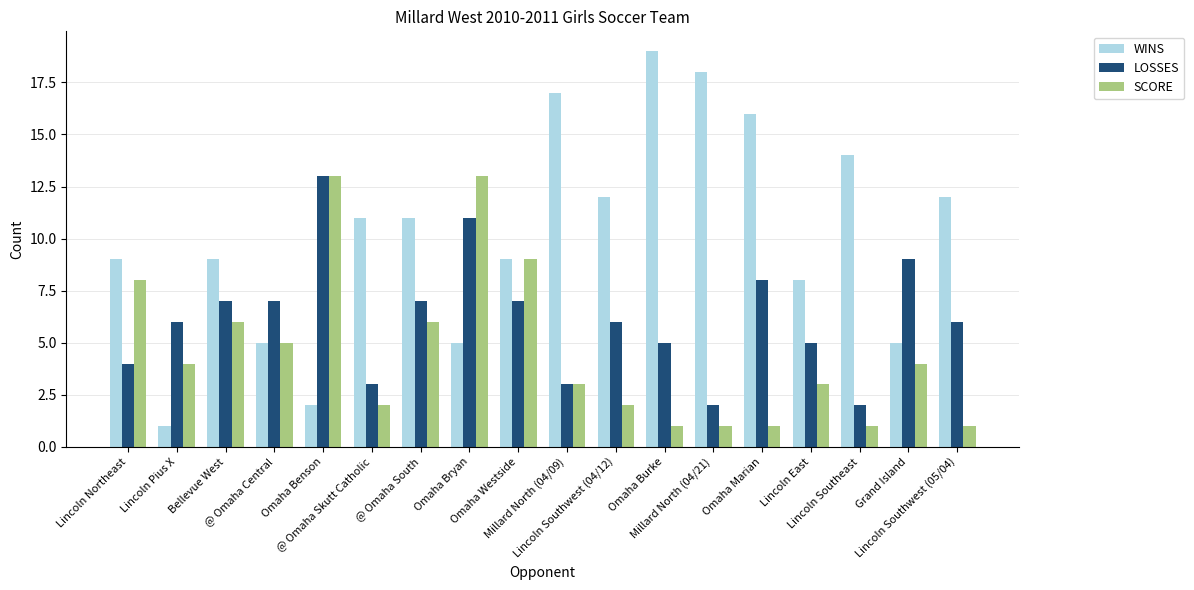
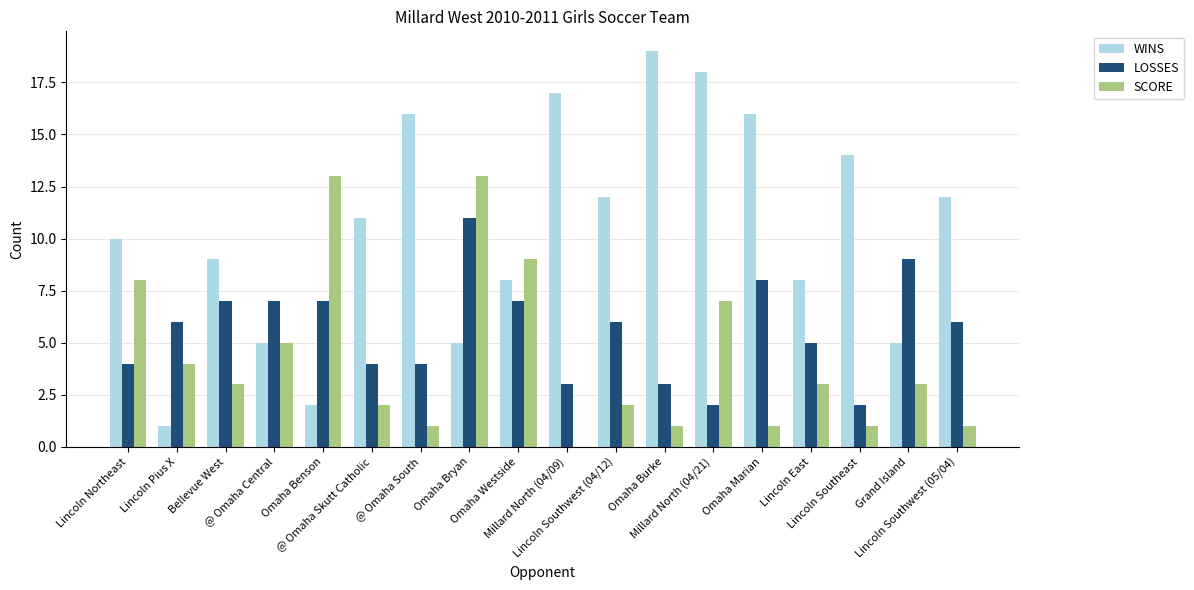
WINS, Lincoln Northeast: 9 -> 10
SCORE, Bellevue West: 6 -> 3
LOSSES, Omaha Benson: 13 -> 7
LOSSES, @ Omaha Skutt Catholic: 3 -> 4
WINS, @ Omaha South: 11 -> 16
LOSSES, @ Omaha South: 7 -> 4
SCORE, @ Omaha South: 6 -> 1
WINS, Omaha Westside: 9 -> 8
SCORE, Millard North (04/09): 3 -> 0
LOSSES, Omaha Burke: 5 -> 3
SCORE, Millard North (04/21): 1 -> 7
SCORE, Grand Island: 4 -> 3
